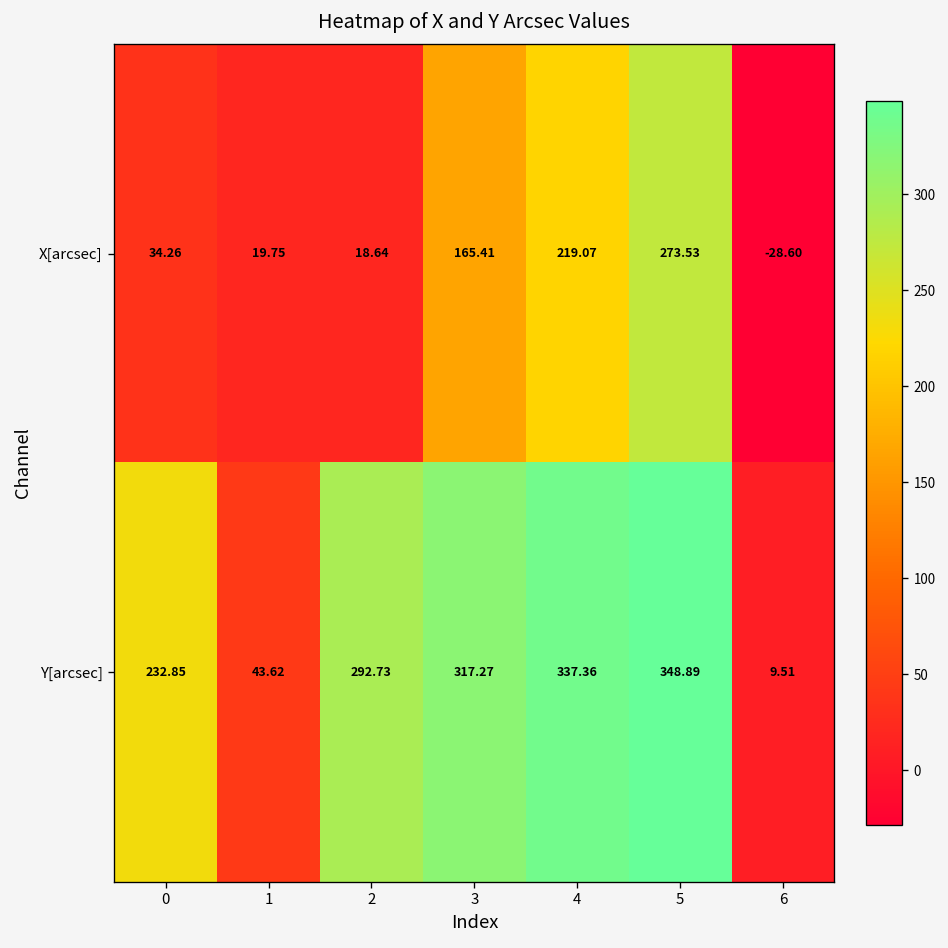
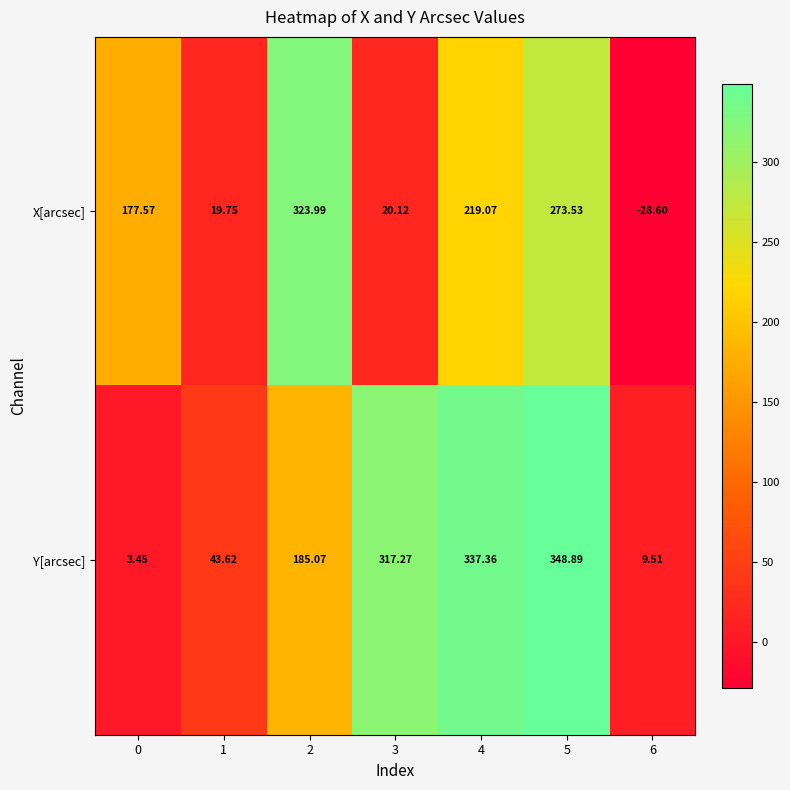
X[arcsec], 0: 34.26 -> 177.57
X[arcsec], 2: 18.64 -> 323.99
X[arcsec], 3: 165.41 -> 20.12
Y[arcsec], 0: 232.85 -> 3.45
Y[arcsec], 2: 292.73 -> 185.07
